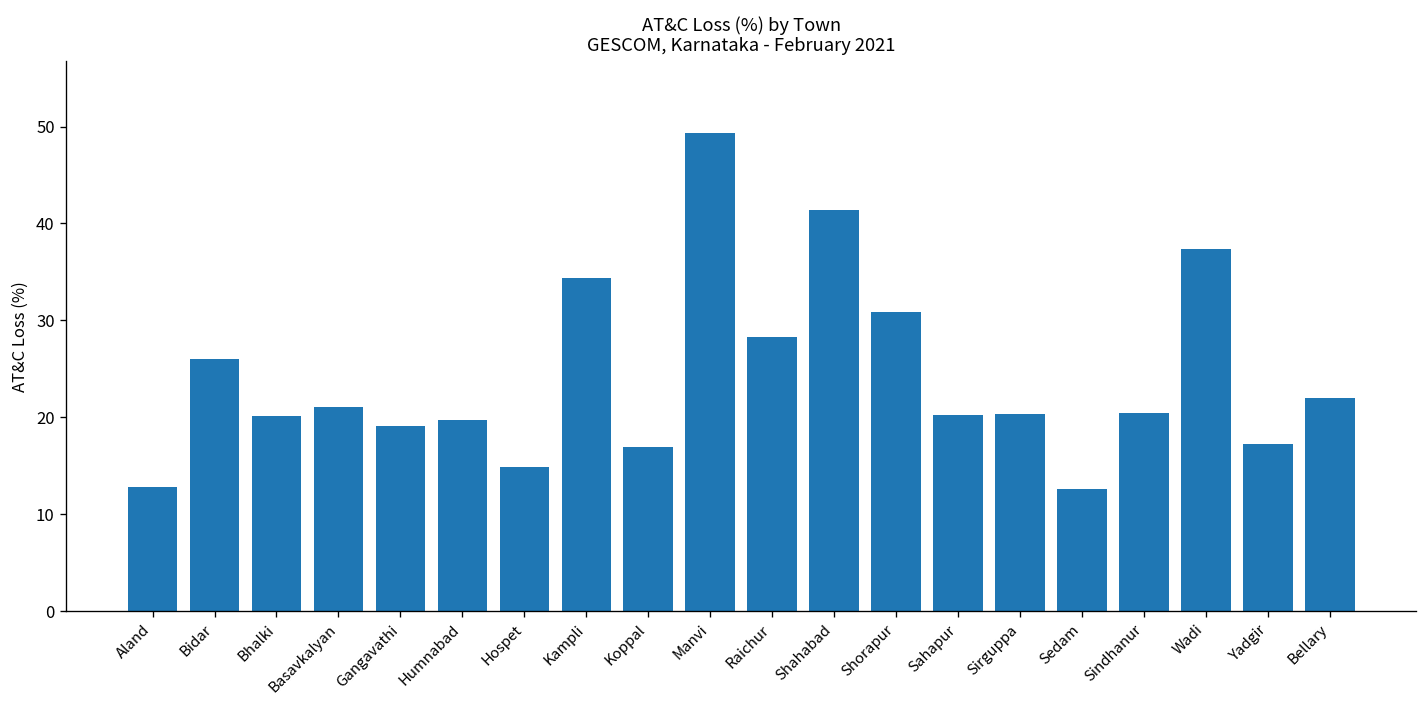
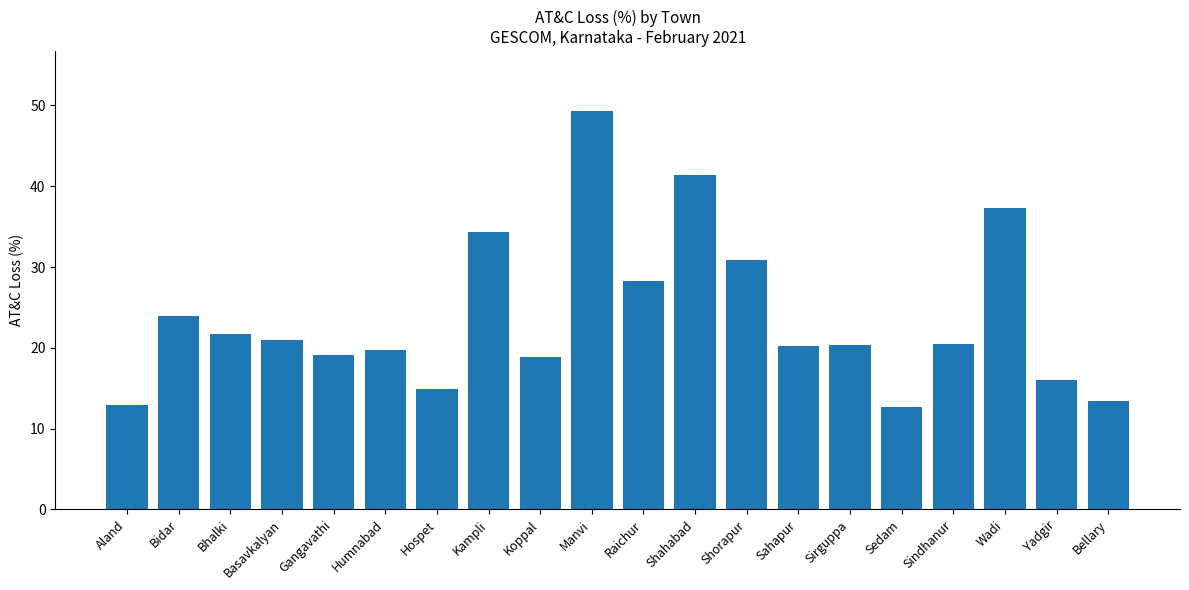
Bidar: 26 -> 24
Bhalki: 20 -> 22
Koppal: 17 -> 19
Yadgir: 17 -> 16
Bellary: 22 -> 13
